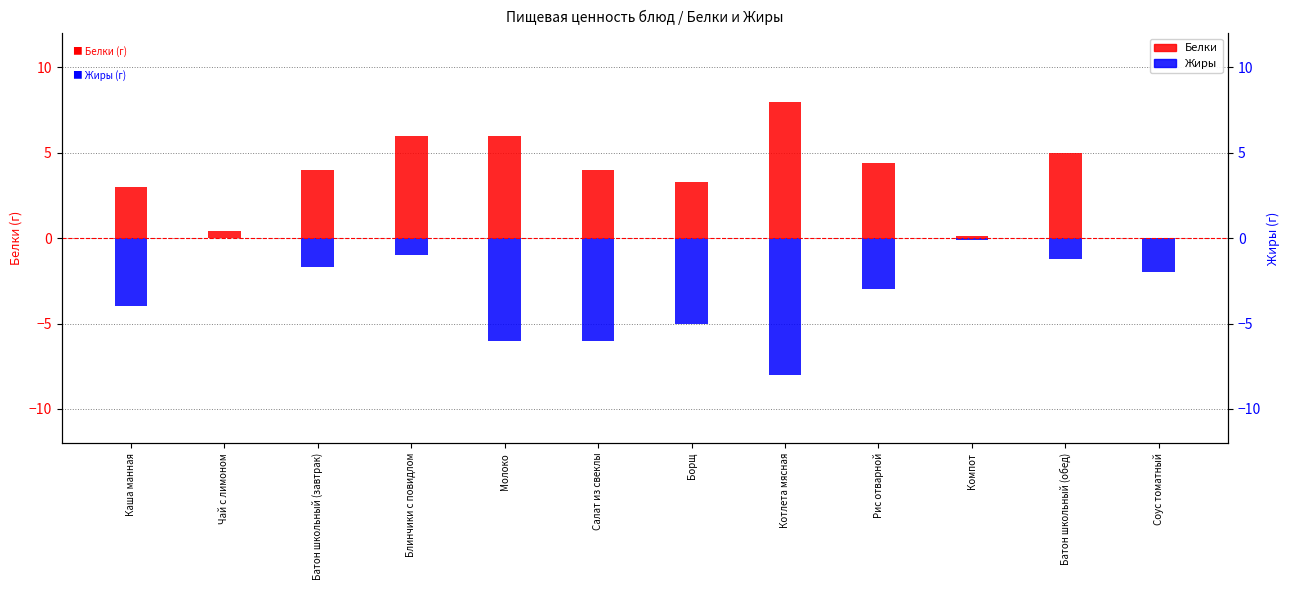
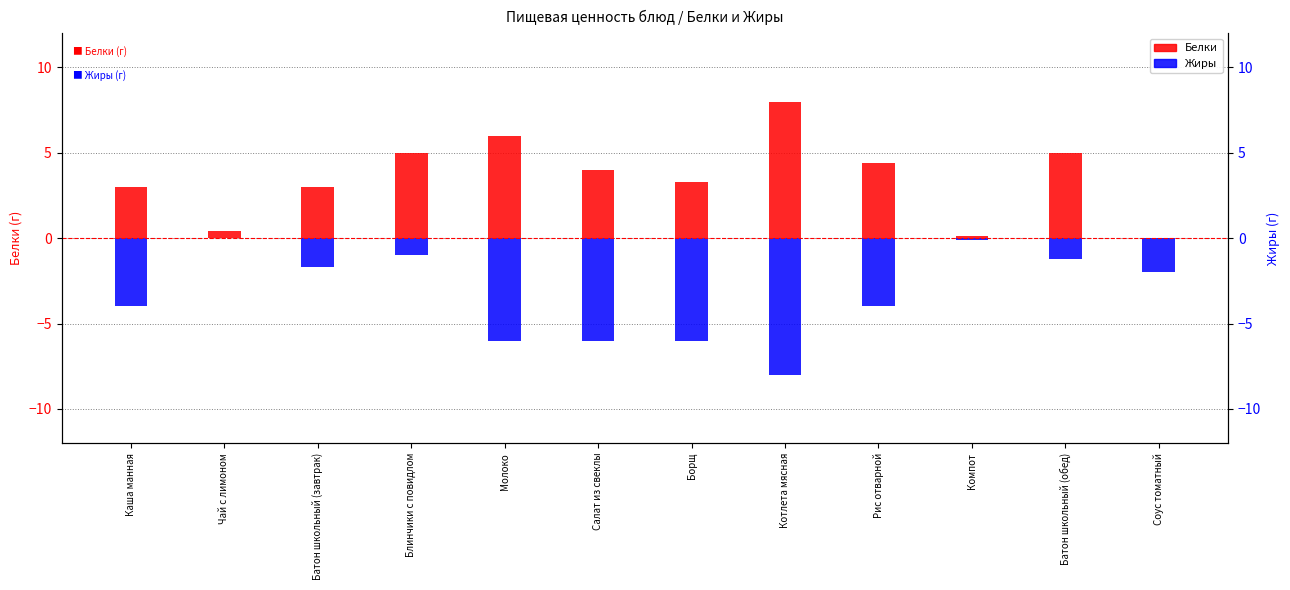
Белки, Батон школьный (завтрак): 4 -> 3
Белки, Блинчики с повидлом: 6 -> 5
Жиры, Борщ: -5.0 -> -6.0
Жиры, Рис отварной: -3.0 -> -4.0
